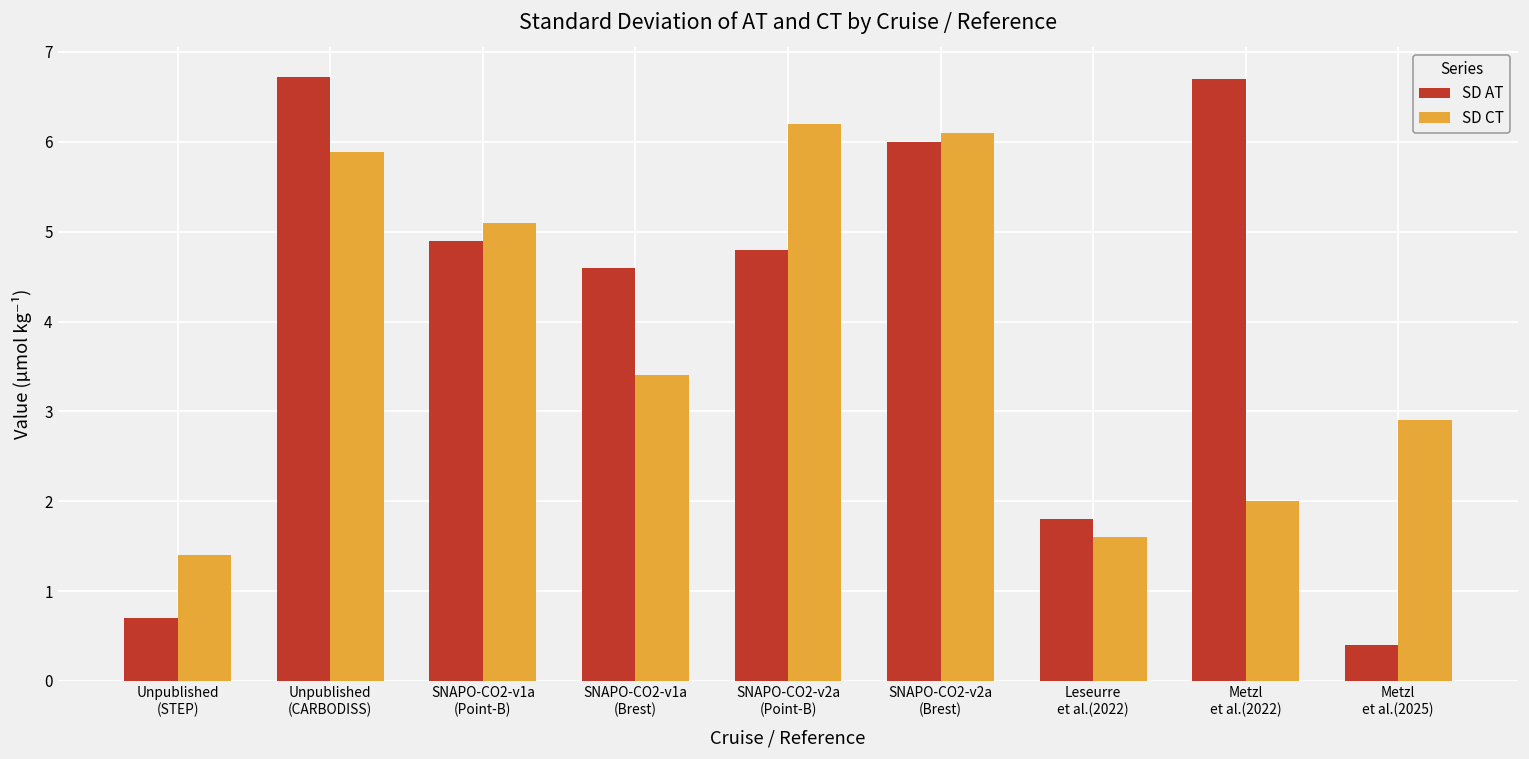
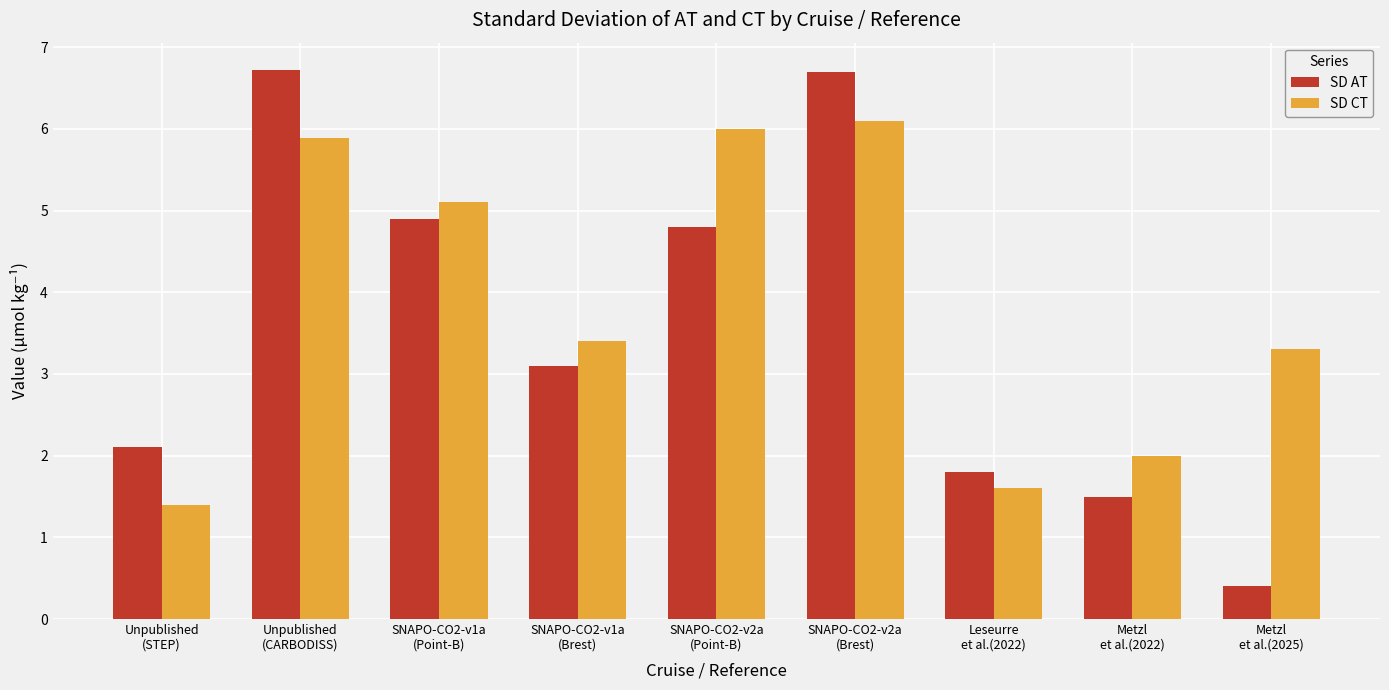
SD AT, Unpublished (STEP): 0.7 -> 2.1
SD AT, SNAPO-CO2-v1a (Brest): 4.6 -> 3.1
SD CT, SNAPO-CO2-v2a (Point-B): 6.2 -> 6.0
SD AT, SNAPO-CO2-v2a (Brest): 6.0 -> 6.7
SD AT, Metzl et al.(2022): 6.7 -> 1.5
SD CT, Metzl et al.(2025): 2.9 -> 3.3
